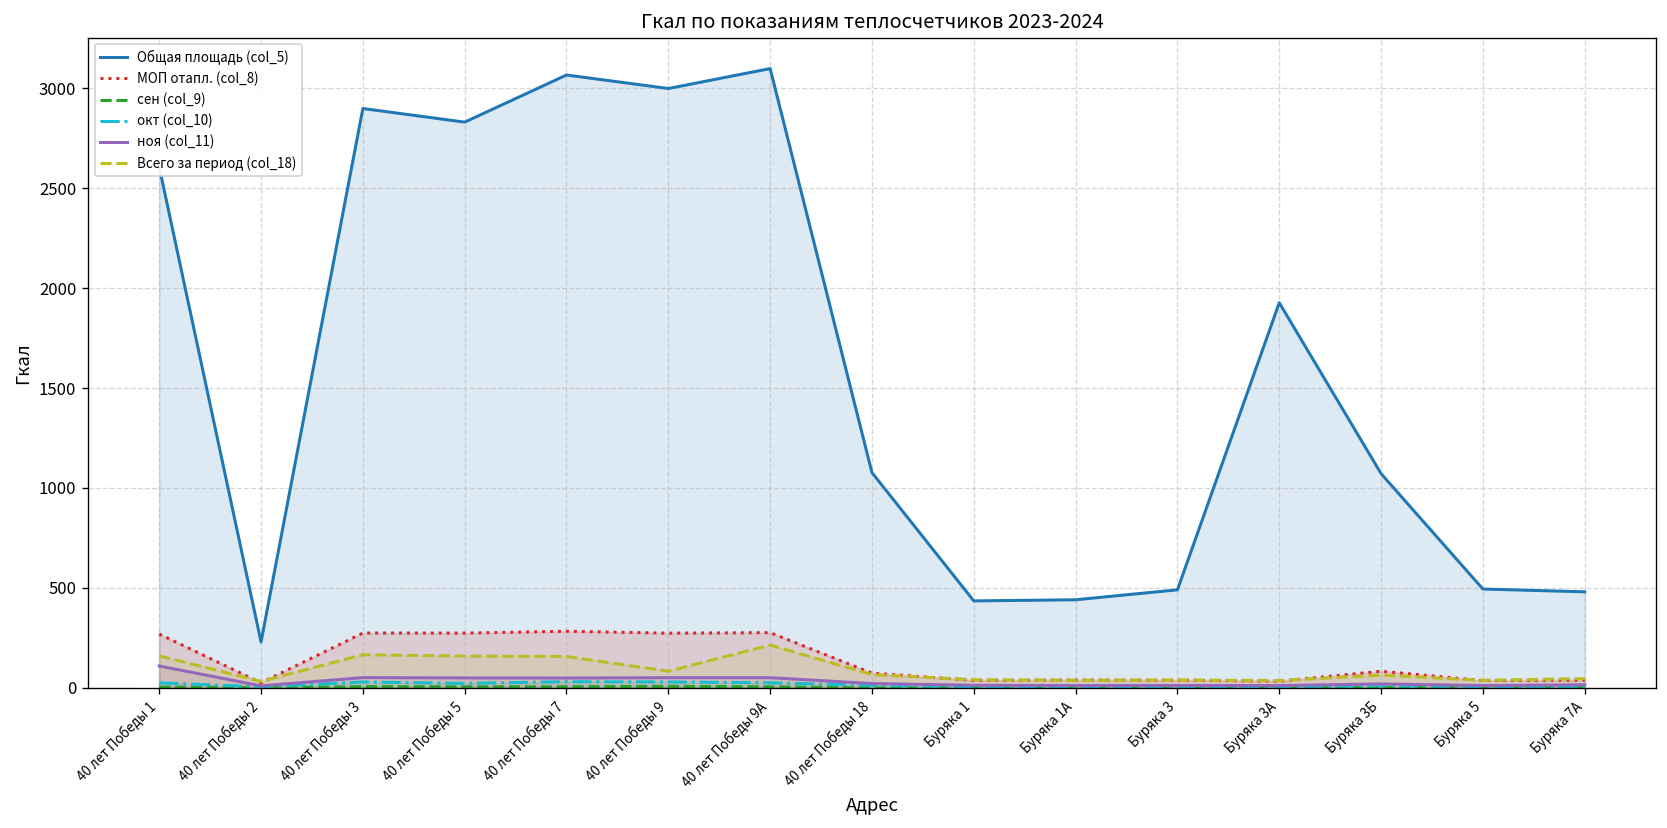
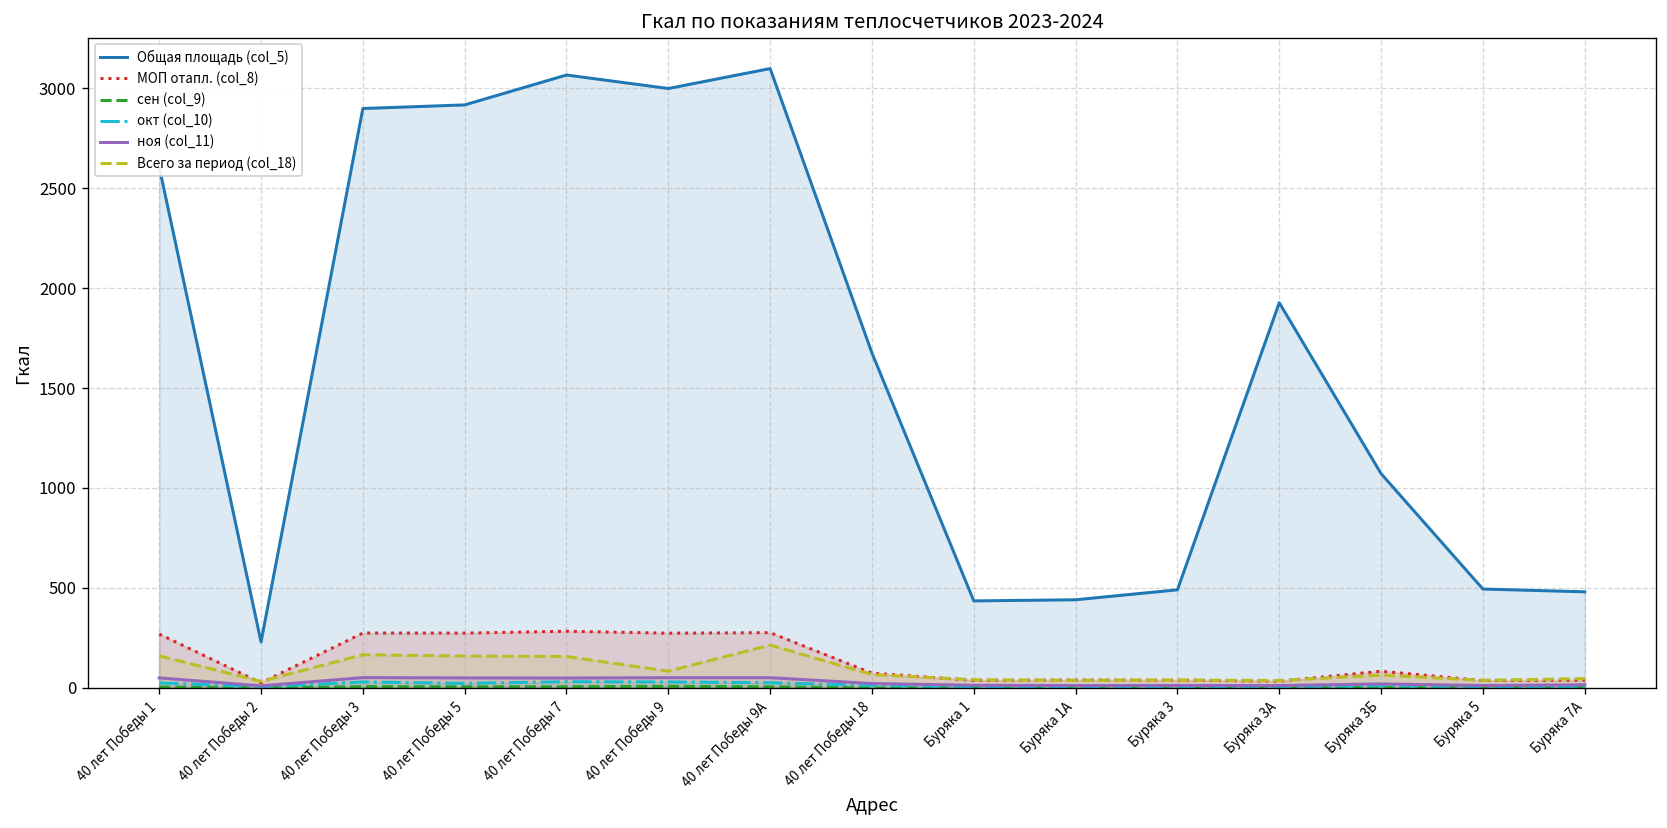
ноя (col_11), 40 лет Победы 1: 110 -> 50
Общая площадь (col_5), 40 лет Победы 5: 2830 -> 2920
Общая площадь (col_5), 40 лет Победы 18: 1080 -> 1680
